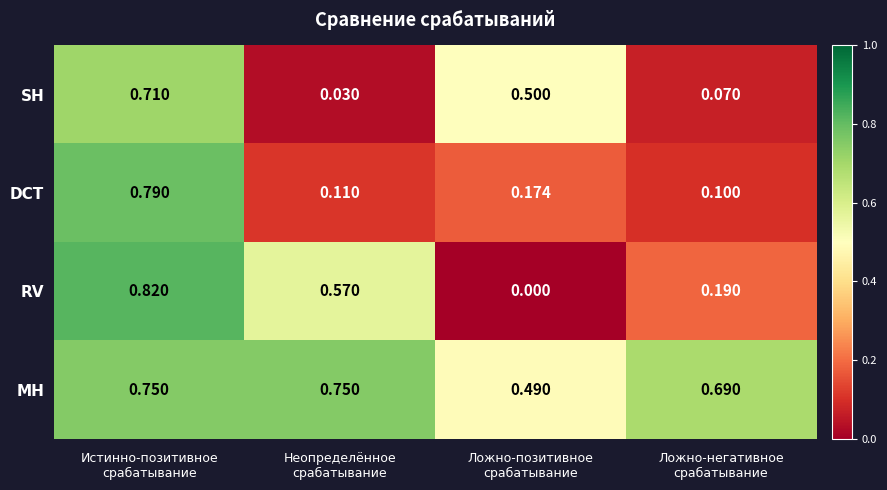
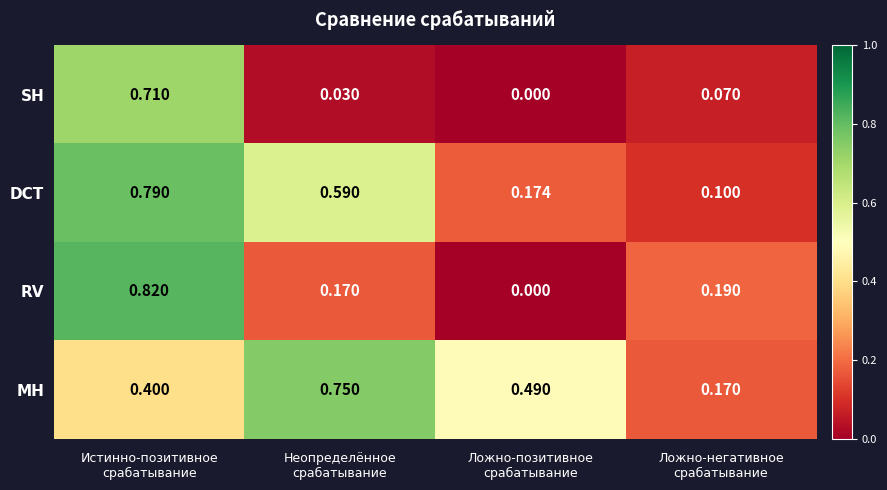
SH, Ложно-позитивное срабатывание: 0.500 -> 0.000
DCT, Неопределённое срабатывание: 0.110 -> 0.590
RV, Неопределённое срабатывание: 0.570 -> 0.170
MH, Истинно-позитивное срабатывание: 0.750 -> 0.400
MH, Ложно-негативное срабатывание: 0.690 -> 0.170
